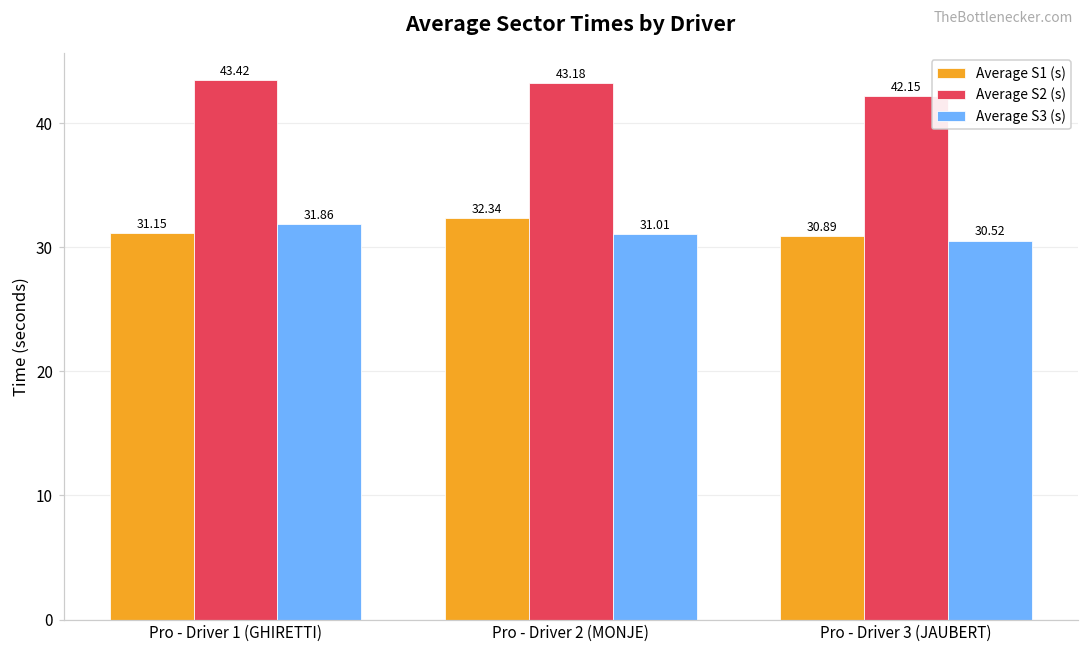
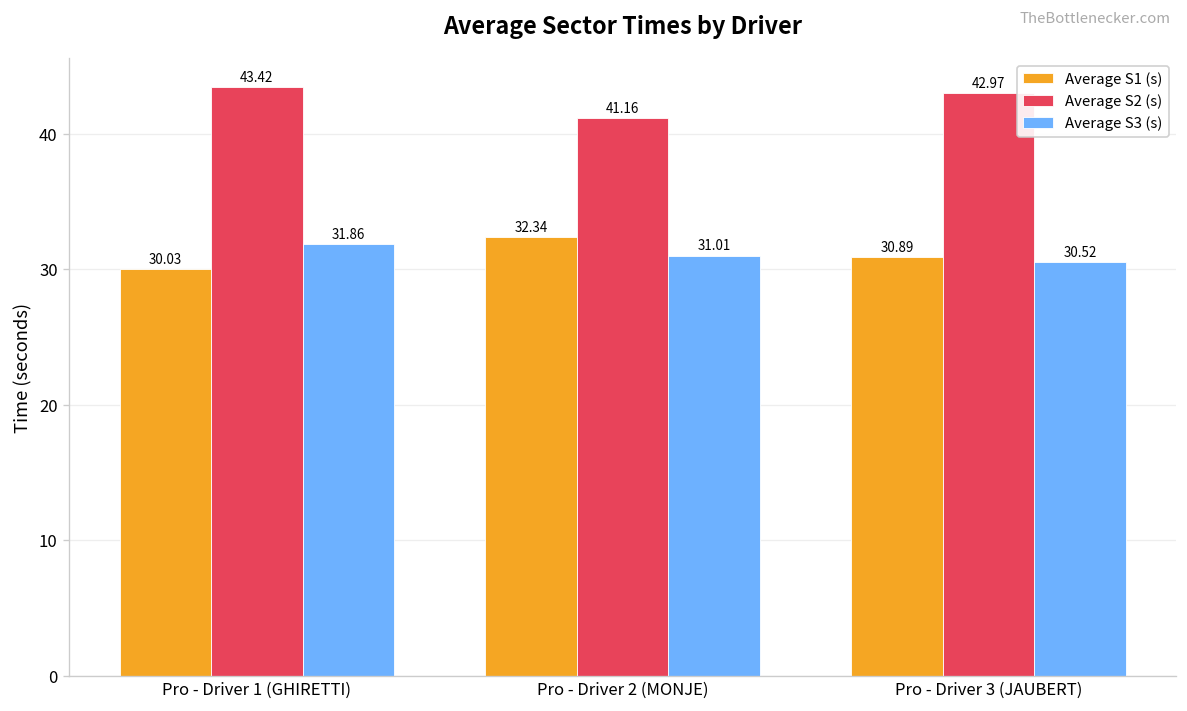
Average S1 (s), Pro - Driver 1 (GHIRETTI): 31.15 -> 30.03
Average S2 (s), Pro - Driver 2 (MONJE): 43.18 -> 41.16
Average S2 (s), Pro - Driver 3 (JAUBERT): 42.15 -> 42.97
